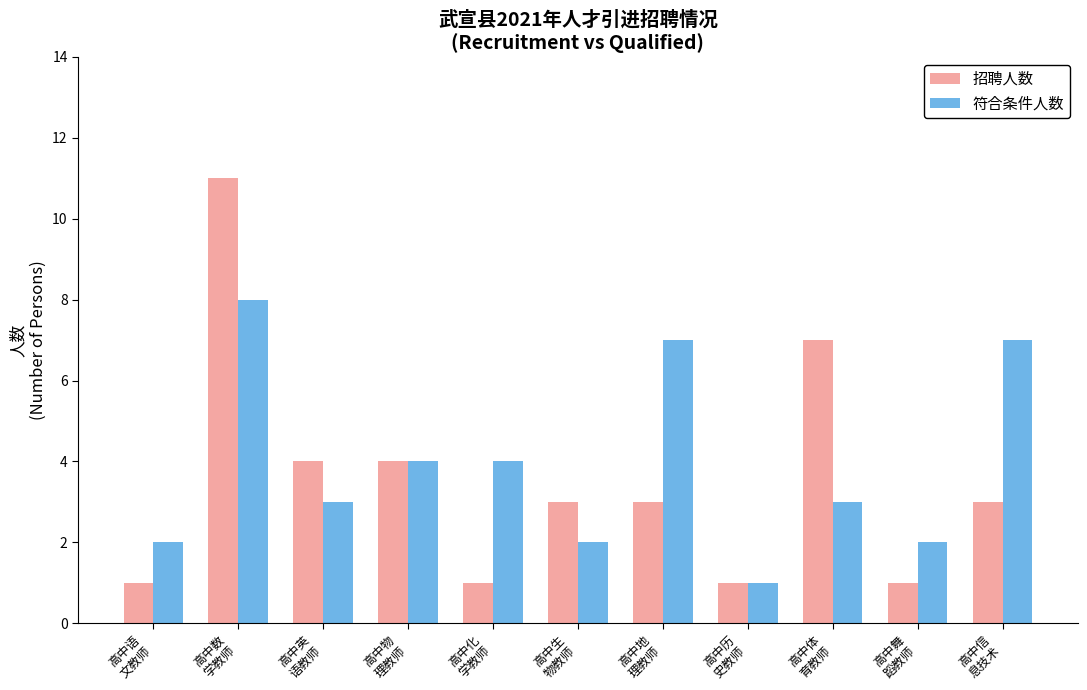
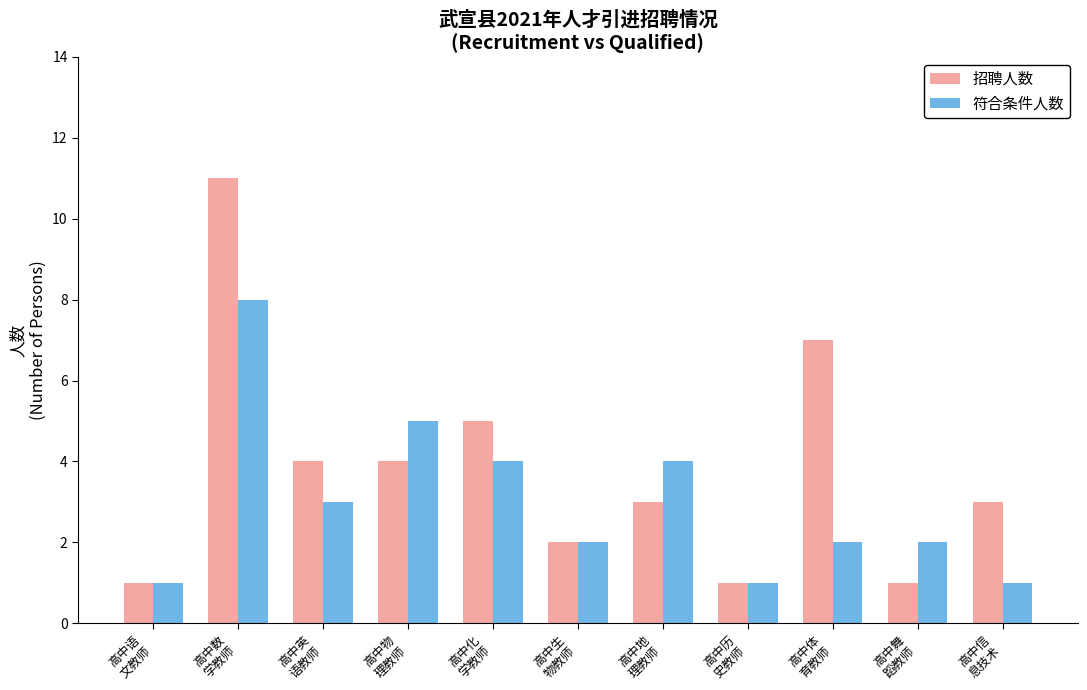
符合条件人数, 高中语 文教师: 2 -> 1
符合条件人数, 高中物 理教师: 4 -> 5
招聘人数, 高中化 学教师: 1 -> 5
招聘人数, 高中生 物教师: 3 -> 2
符合条件人数, 高中地 理教师: 7 -> 4
符合条件人数, 高中体 育教师: 3 -> 2
符合条件人数, 高中信 息技术: 7 -> 1
